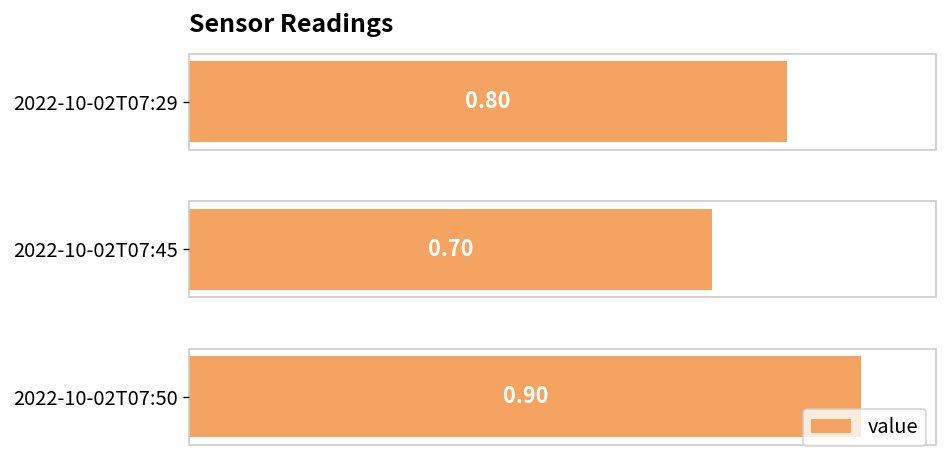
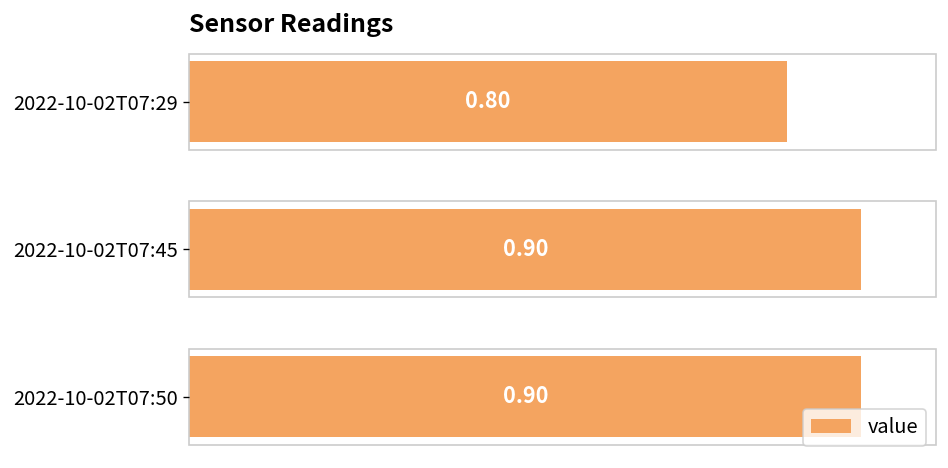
2022-10-02T07:45: 0.70 -> 0.90
